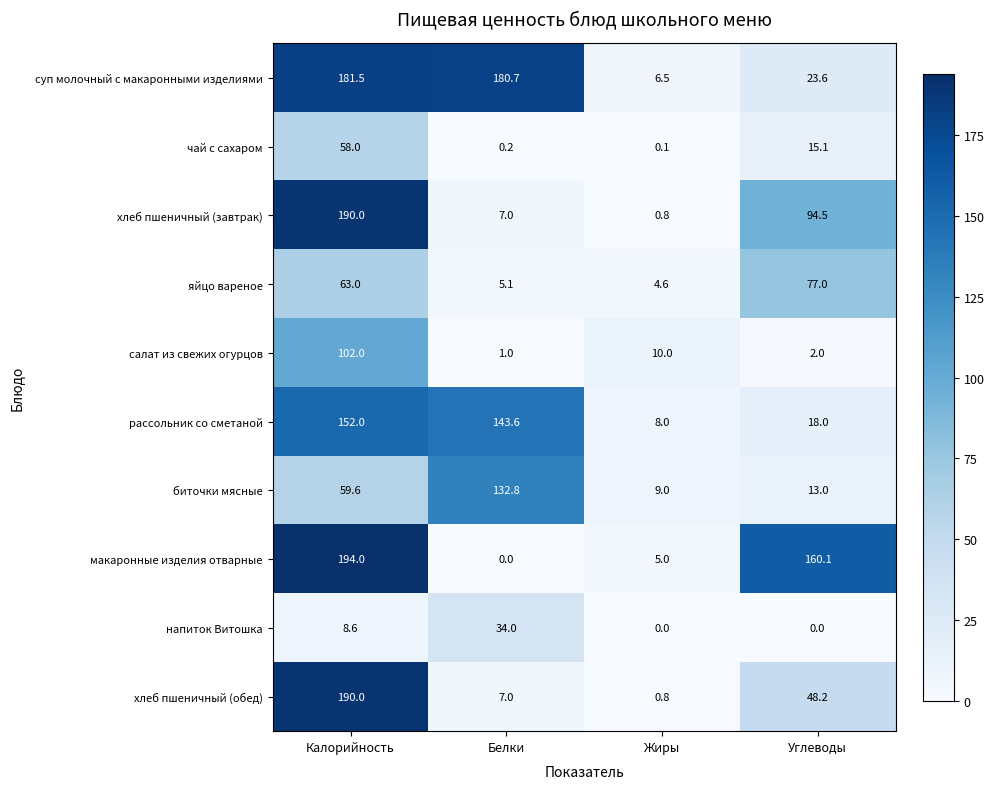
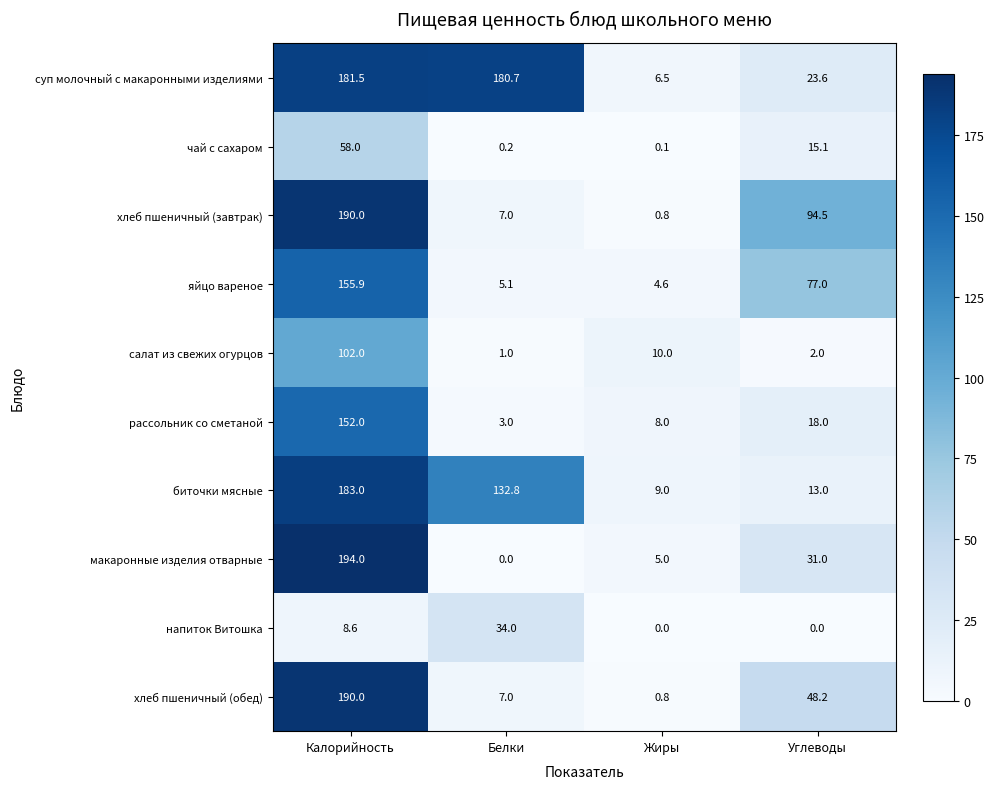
яйцо вареное, Калорийность: 63.0 -> 155.9
рассольник со сметаной, Белки: 143.6 -> 3.0
биточки мясные, Калорийность: 59.6 -> 183.0
макаронные изделия отварные, Углеводы: 160.1 -> 31.0
